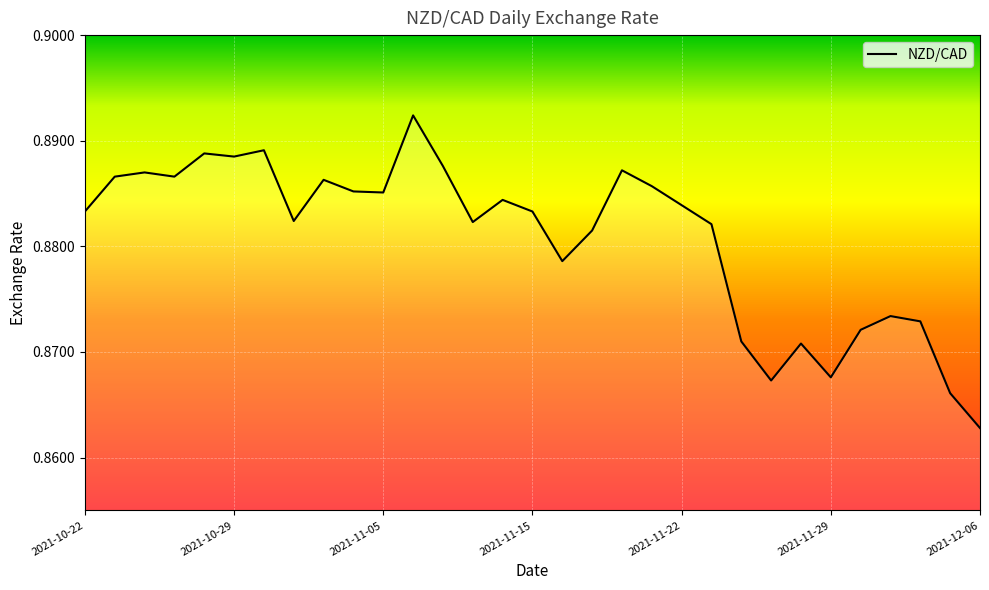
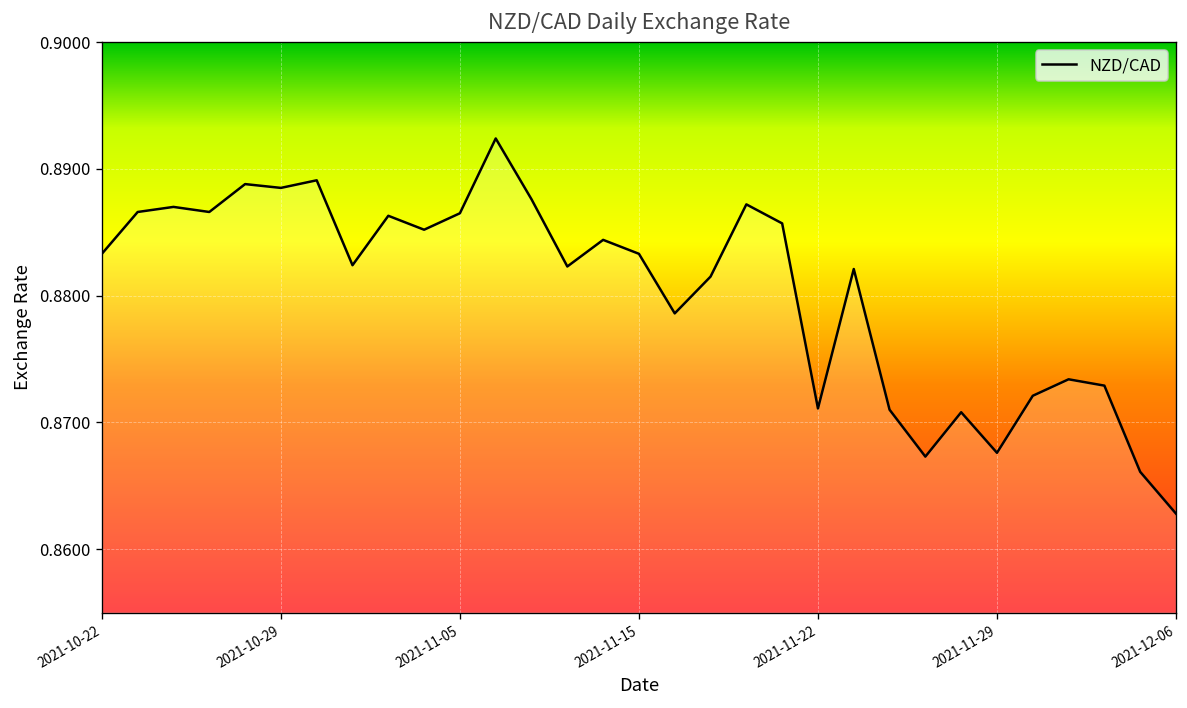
2021-11-05: 0.8851 -> 0.8865
2021-11-22: 0.8839 -> 0.8711
